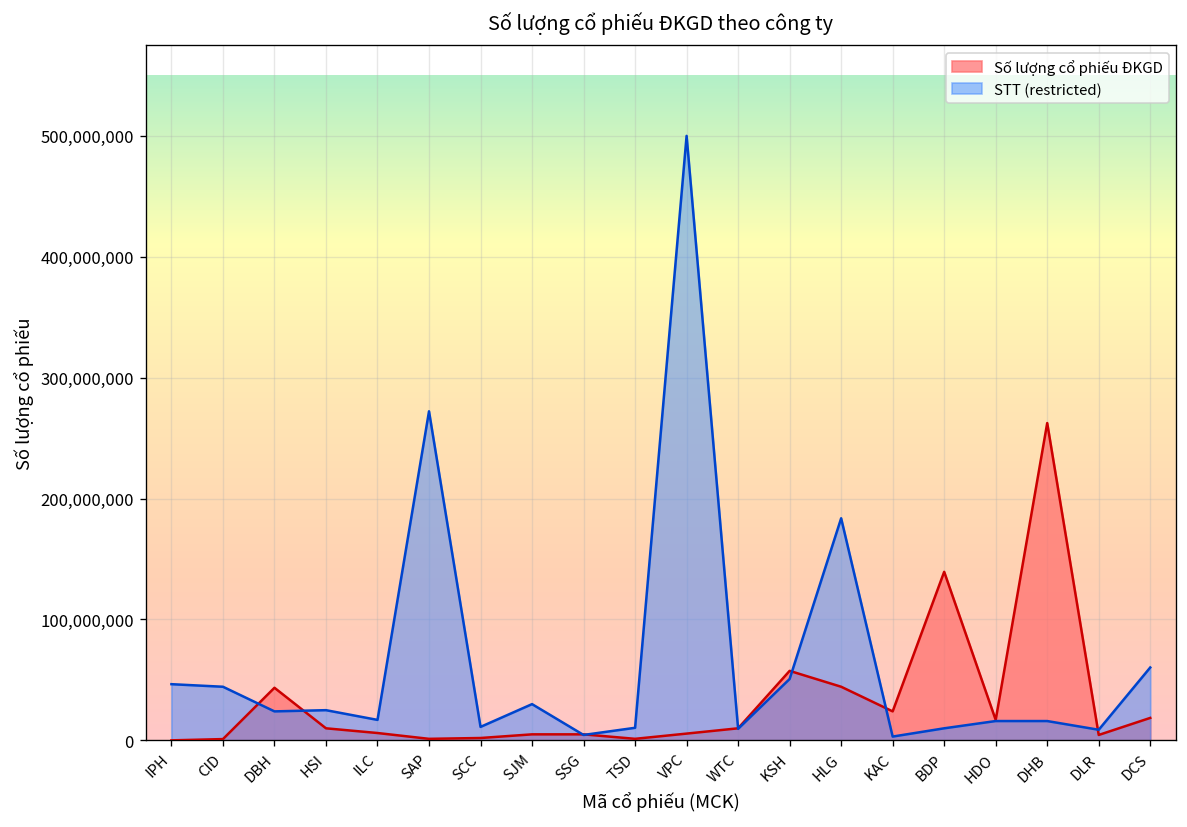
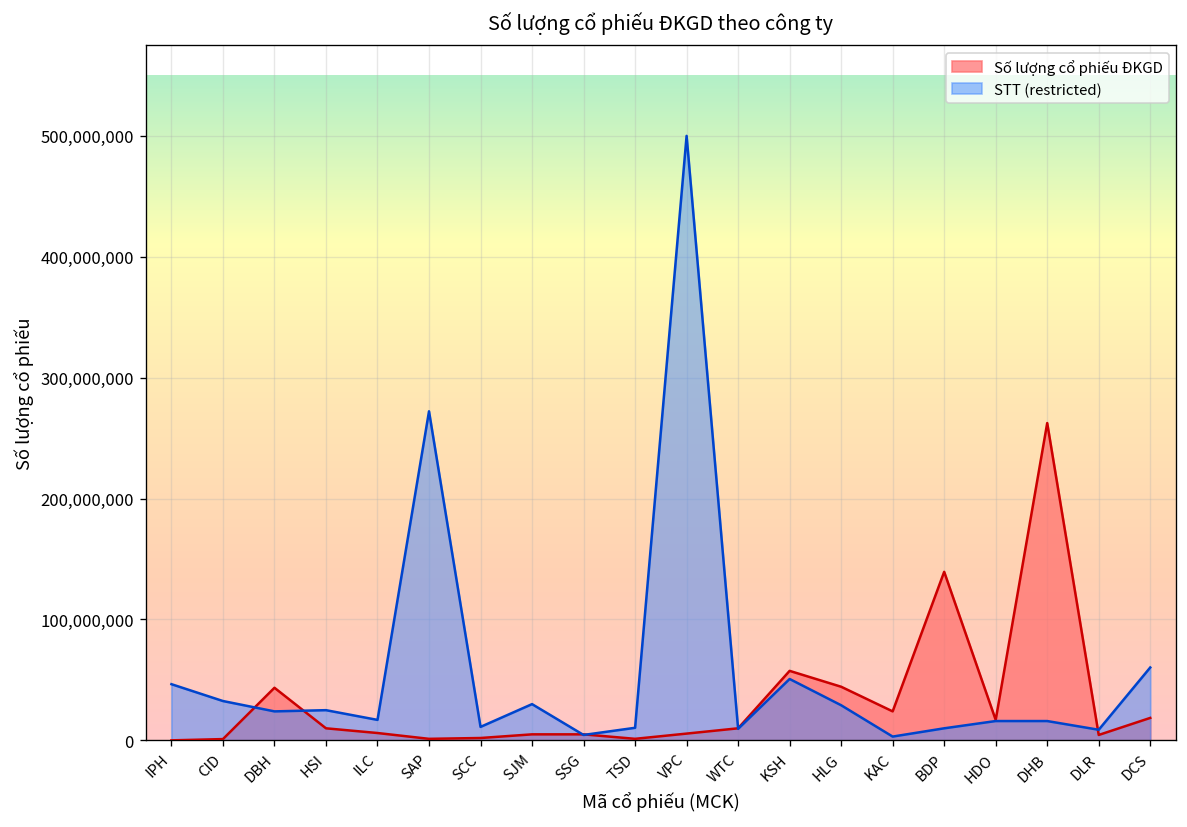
STT (restricted), CID: 44,000,000 -> 33,000,000
STT (restricted), HLG: 184,000,000 -> 29,000,000
